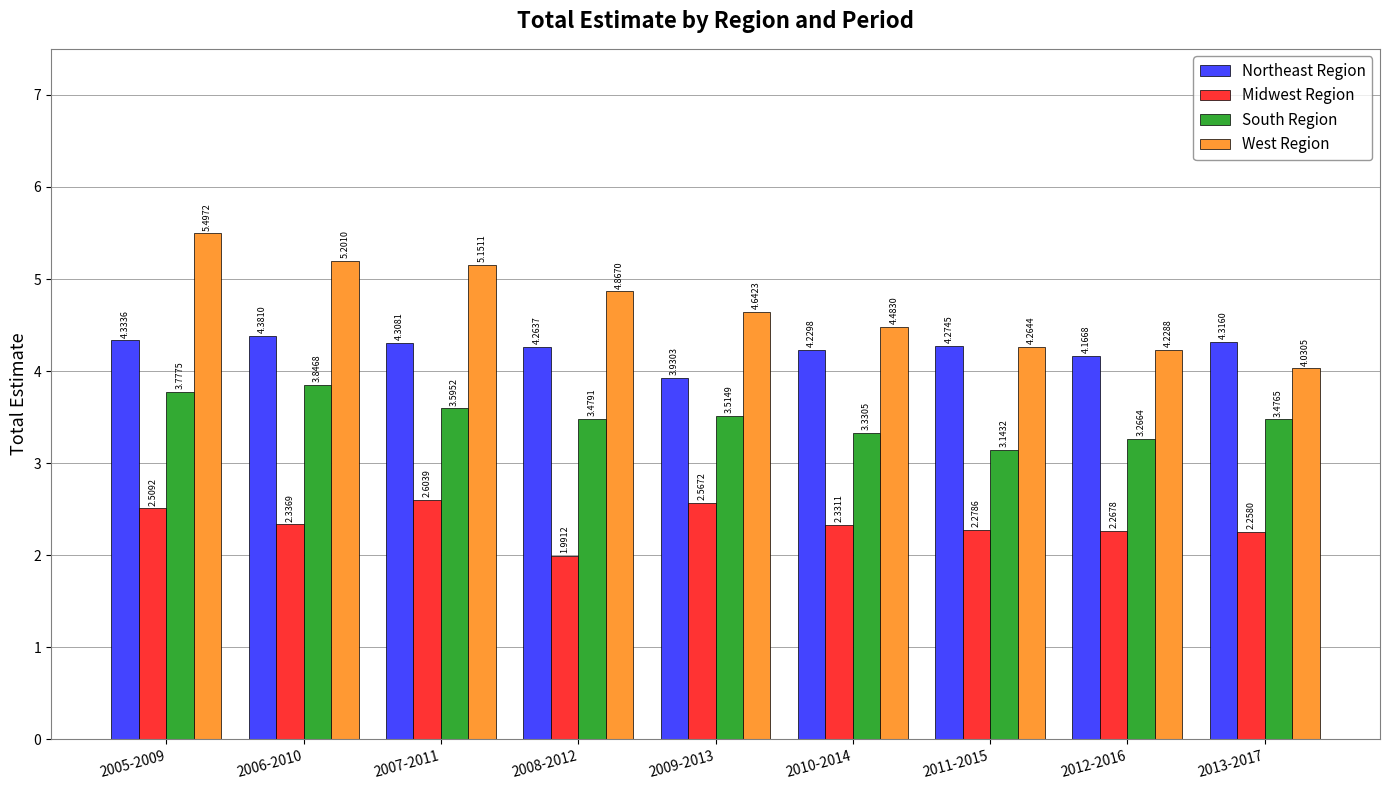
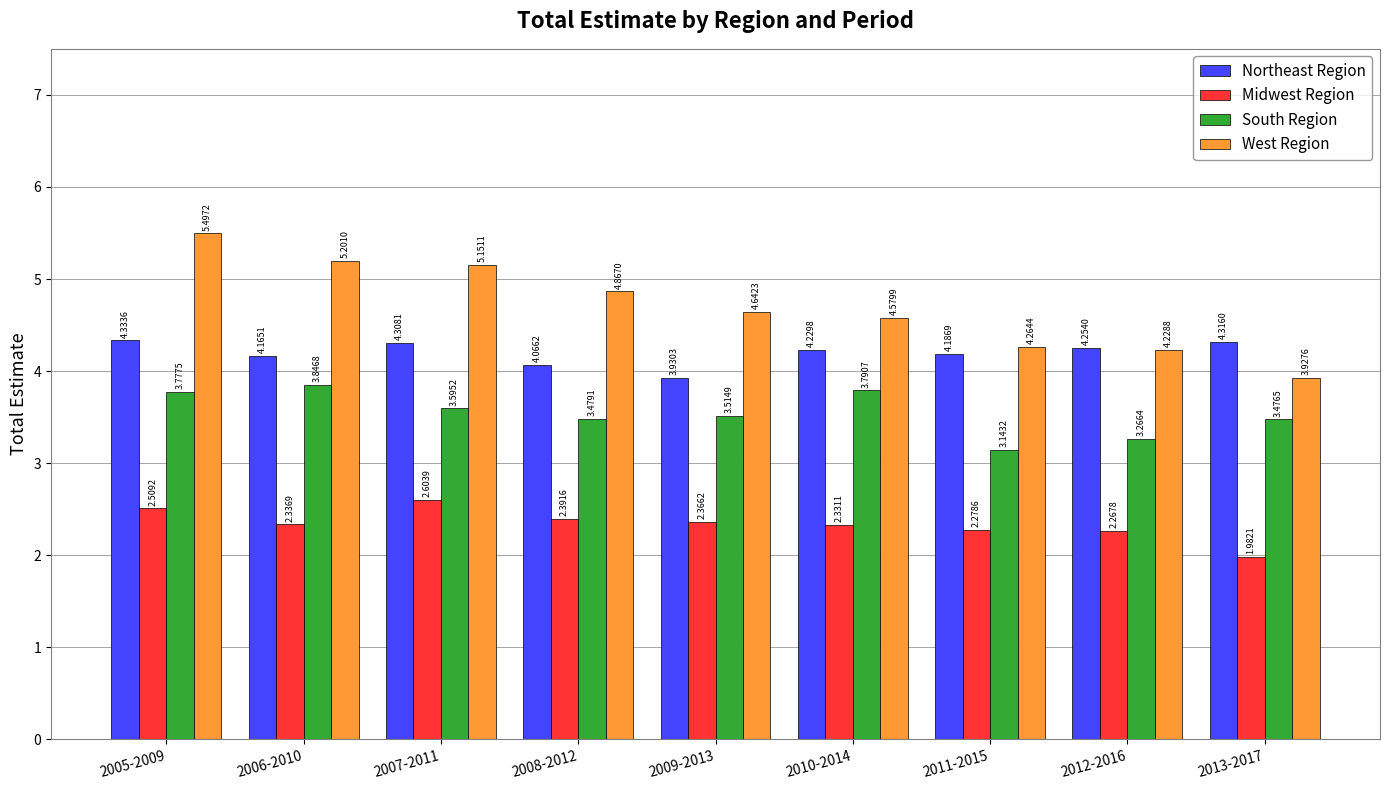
Northeast Region, 2006-2010: 4.3810 -> 4.1651
Northeast Region, 2008-2012: 4.2637 -> 4.0662
Midwest Region, 2008-2012: 1.9912 -> 2.3916
Midwest Region, 2009-2013: 2.5672 -> 2.3662
South Region, 2010-2014: 3.3305 -> 3.7907
West Region, 2010-2014: 4.4830 -> 4.5799
Northeast Region, 2011-2015: 4.2745 -> 4.1869
Northeast Region, 2012-2016: 4.1668 -> 4.2540
Midwest Region, 2013-2017: 2.2580 -> 1.9821
West Region, 2013-2017: 4.0305 -> 3.9276
